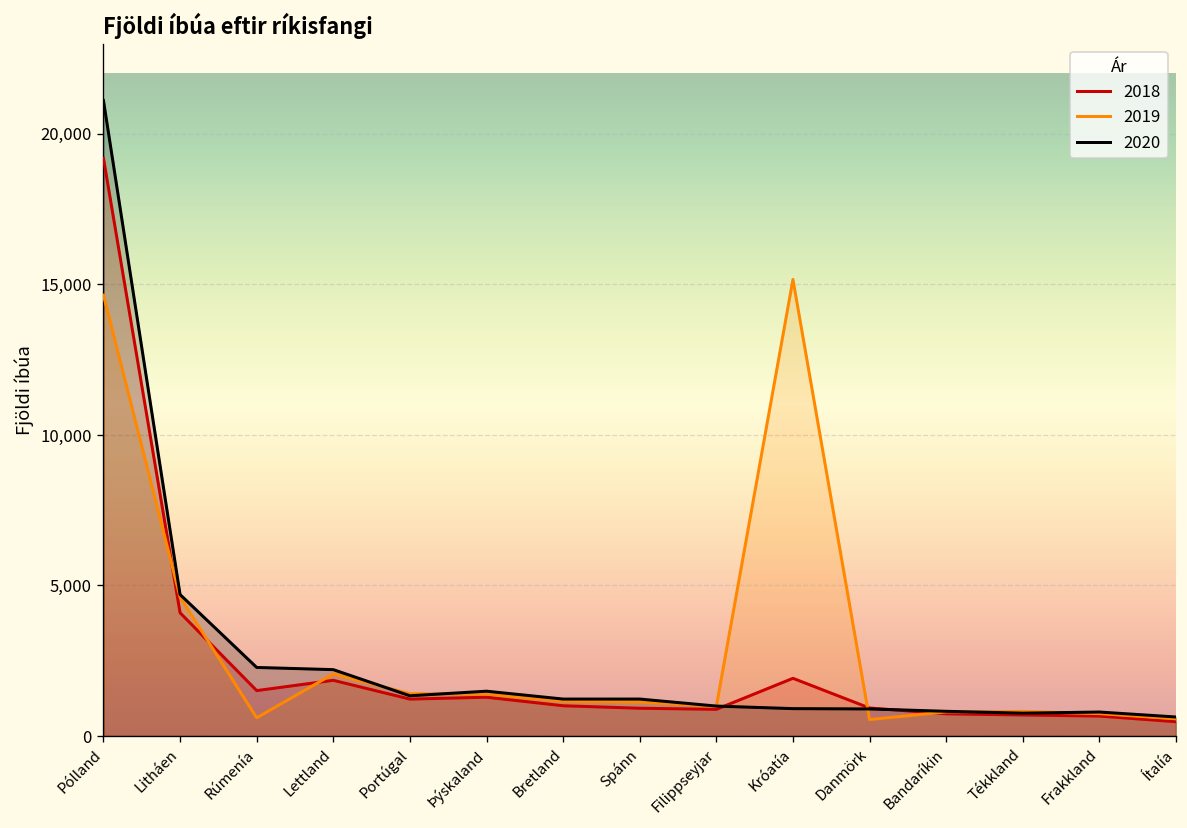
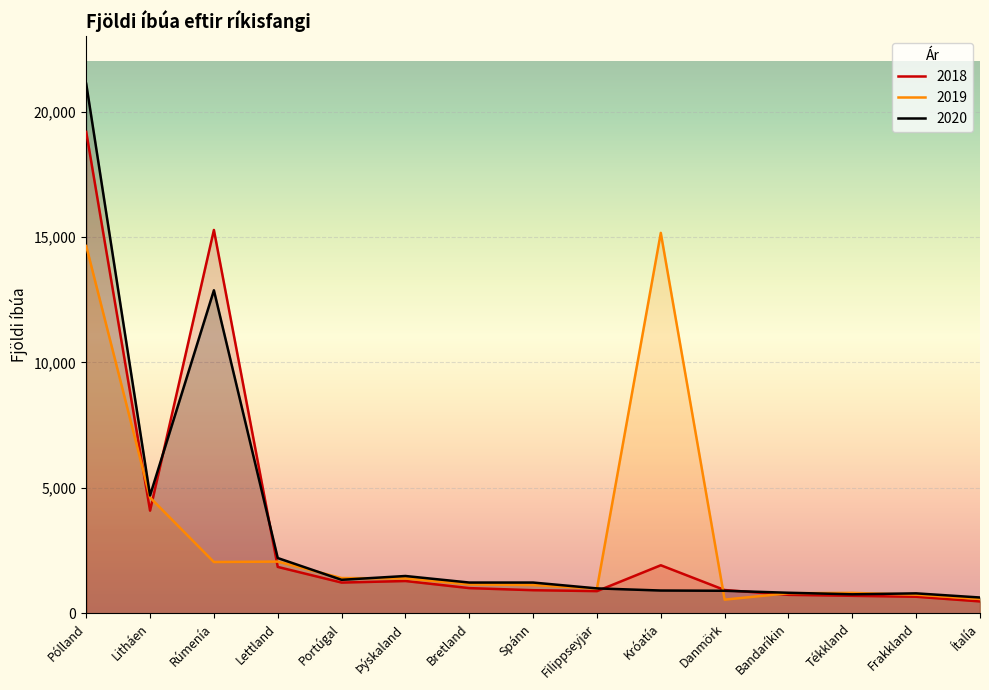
2018, Rúmenía: 1,500 -> 15,300
2019, Rúmenía: 600 -> 2,000
2020, Rúmenía: 2,300 -> 12,900
